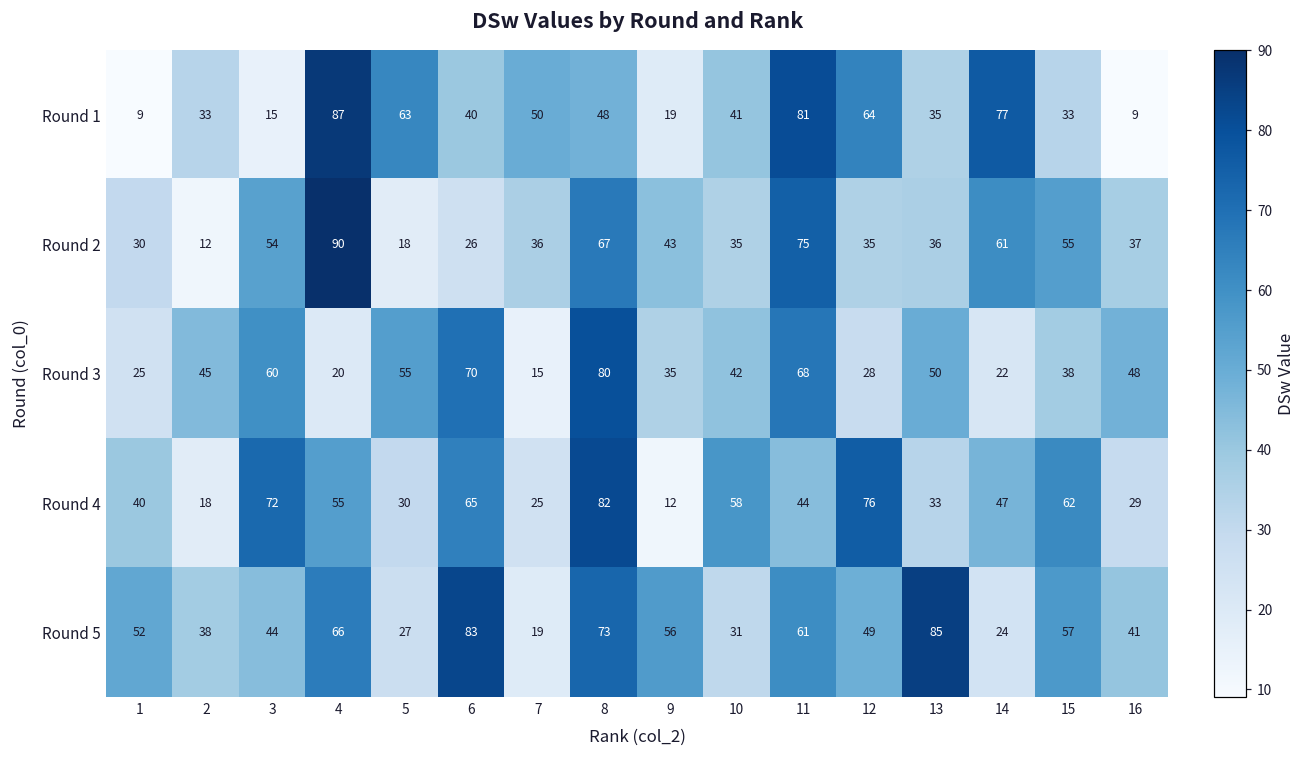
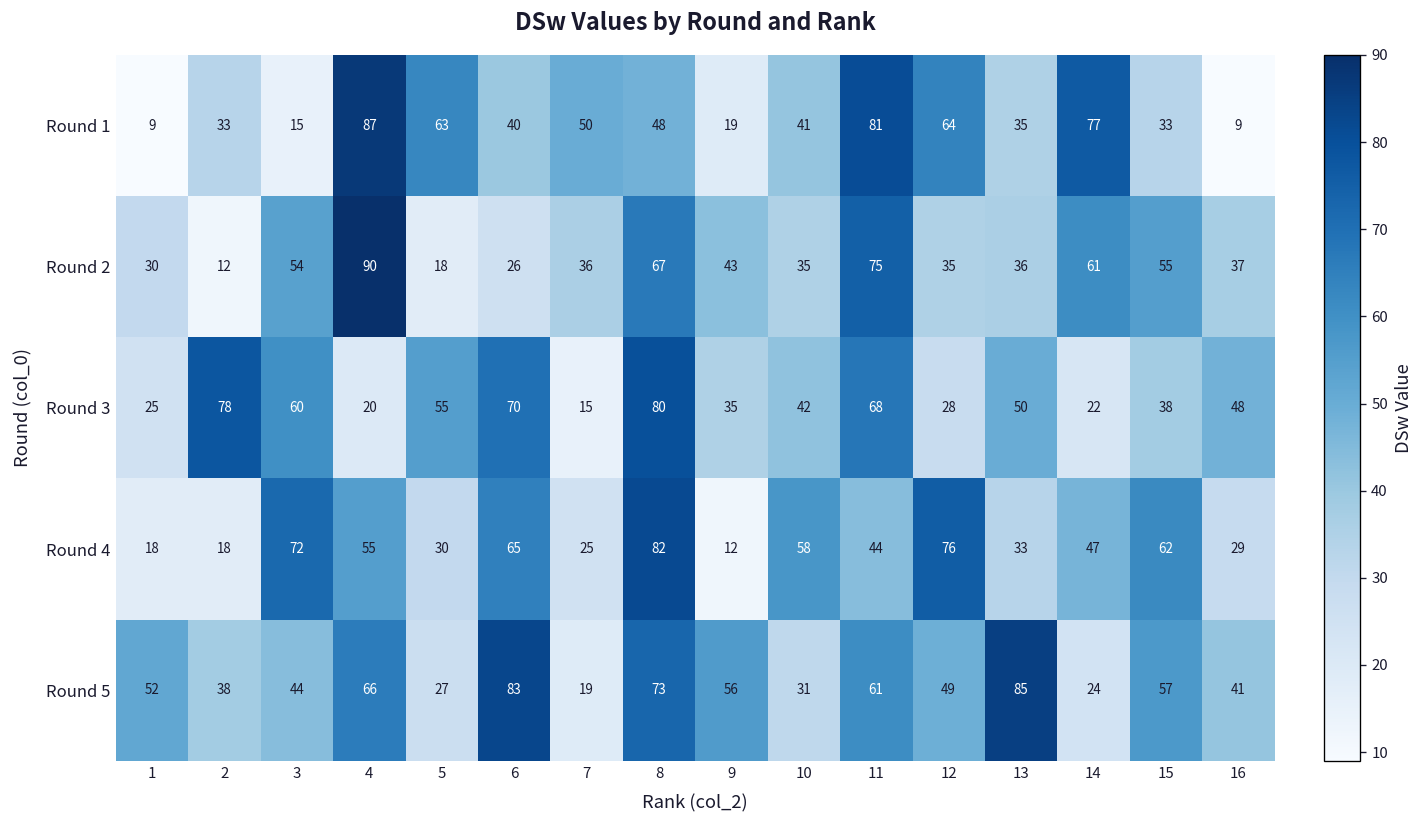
Round 3, 2: 45 -> 78
Round 4, 1: 40 -> 18
